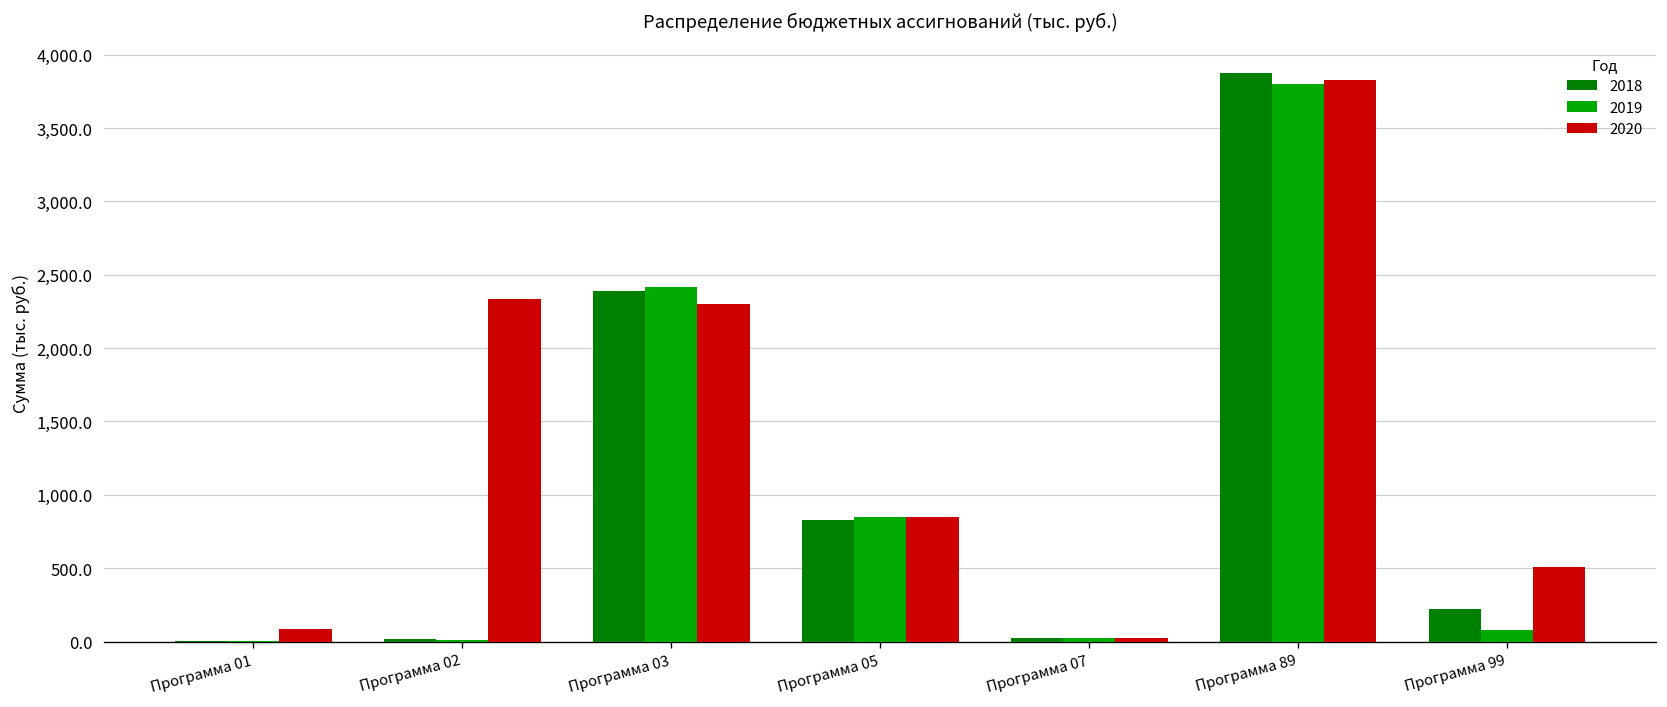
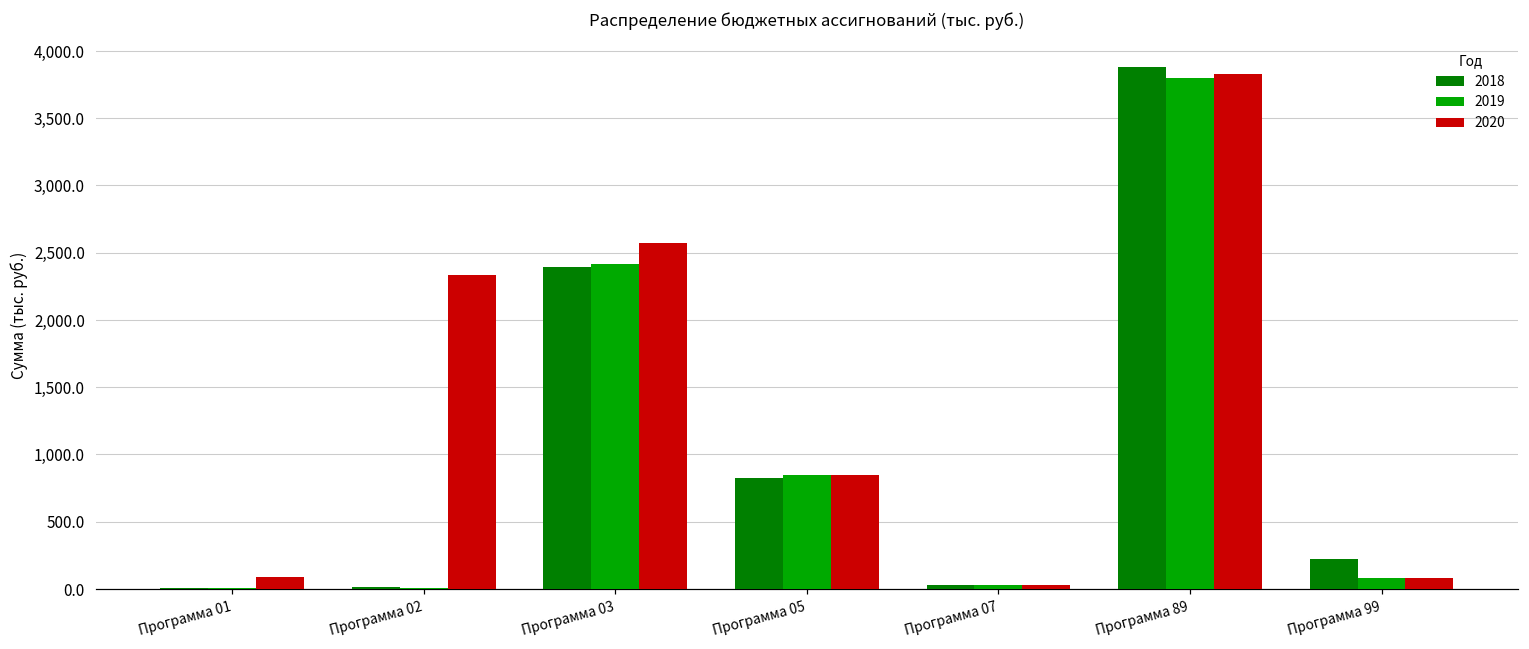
2020, Программа 03: 2,300 -> 2,570
2020, Программа 99: 510 -> 80
